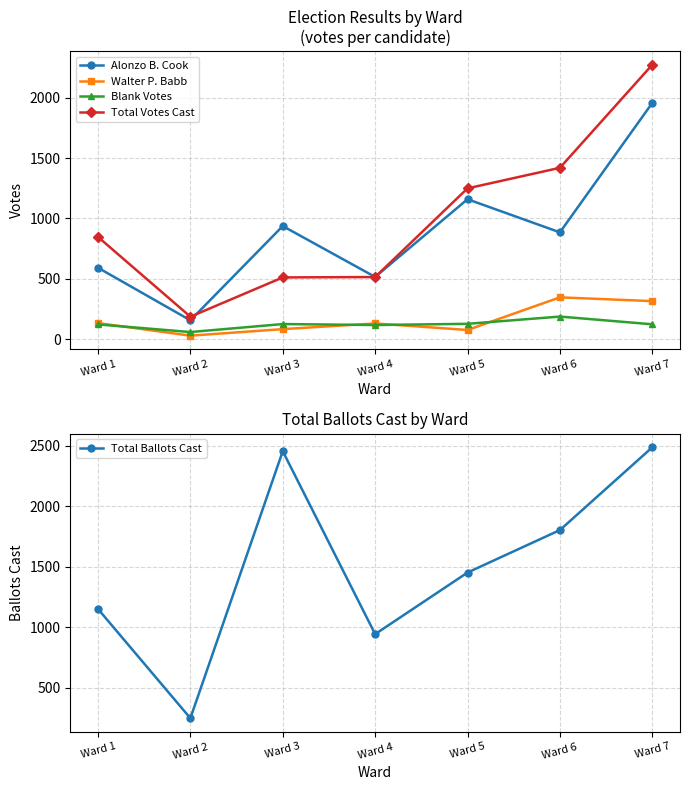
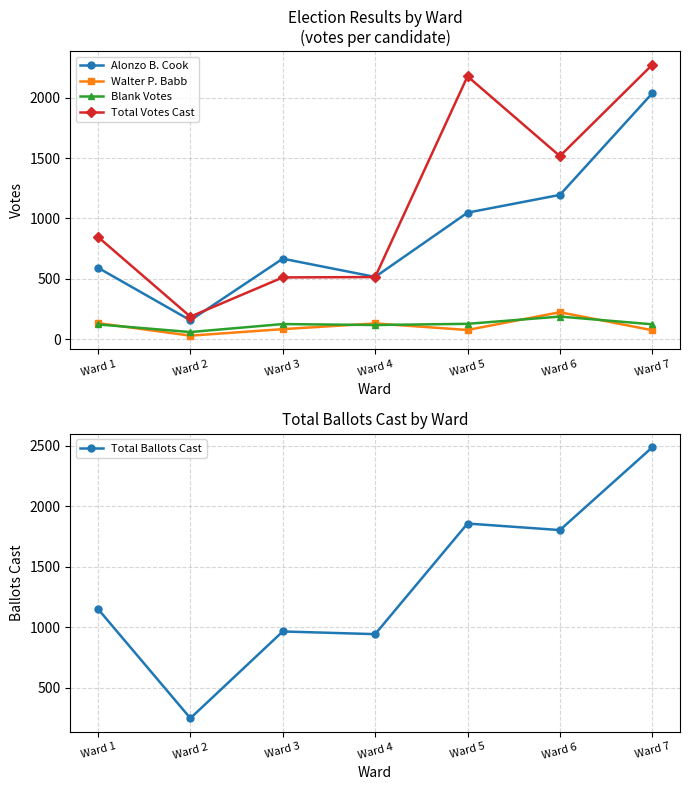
Election Results by Ward (votes per candidate), Alonzo B. Cook, Ward 3: 940 -> 670
Election Results by Ward (votes per candidate), Alonzo B. Cook, Ward 5: 1160 -> 1050
Election Results by Ward (votes per candidate), Total Votes Cast, Ward 5: 1250 -> 2180
Election Results by Ward (votes per candidate), Alonzo B. Cook, Ward 6: 890 -> 1200
Election Results by Ward (votes per candidate), Walter P. Babb, Ward 6: 350 -> 220
Election Results by Ward (votes per candidate), Total Votes Cast, Ward 6: 1420 -> 1520
Election Results by Ward (votes per candidate), Alonzo B. Cook, Ward 7: 1960 -> 2040
Election Results by Ward (votes per candidate), Walter P. Babb, Ward 7: 320 -> 80
Total Ballots Cast by Ward, Ward 3: 2450 -> 960
Total Ballots Cast by Ward, Ward 5: 1450 -> 1860
